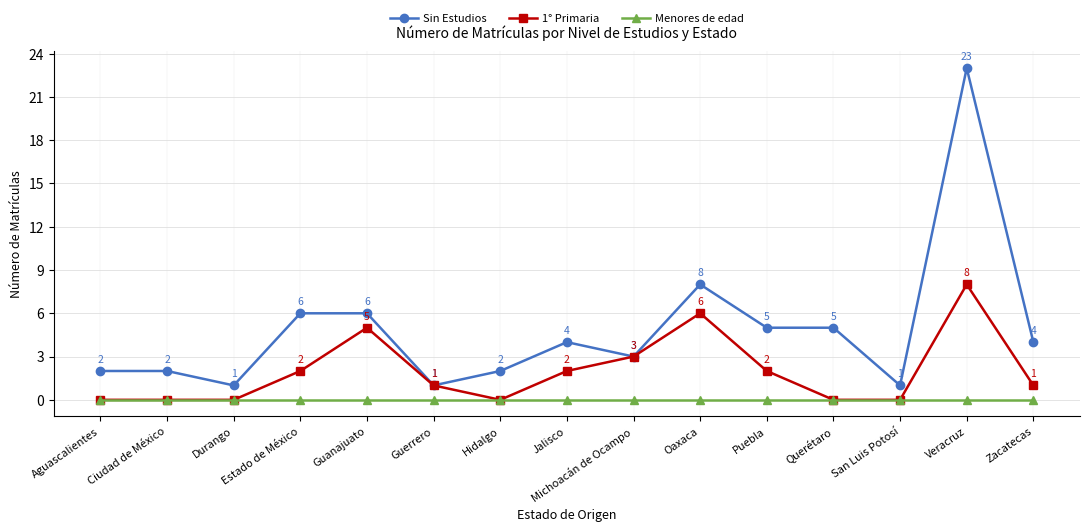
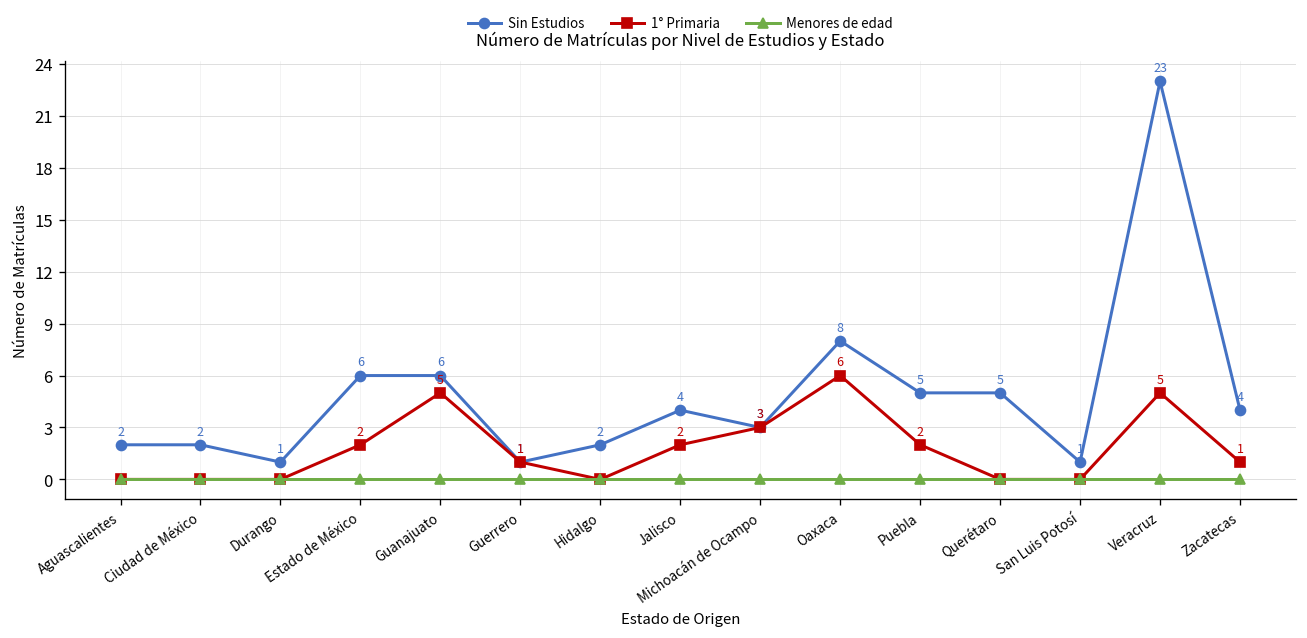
1° Primaria, Veracruz: 8 -> 5
